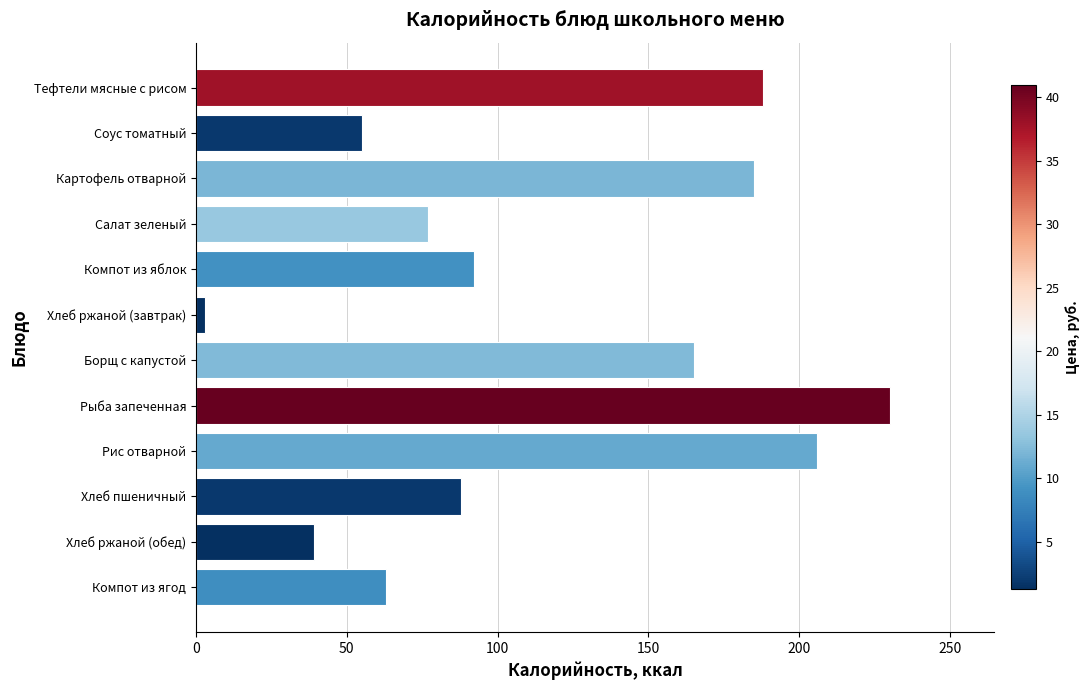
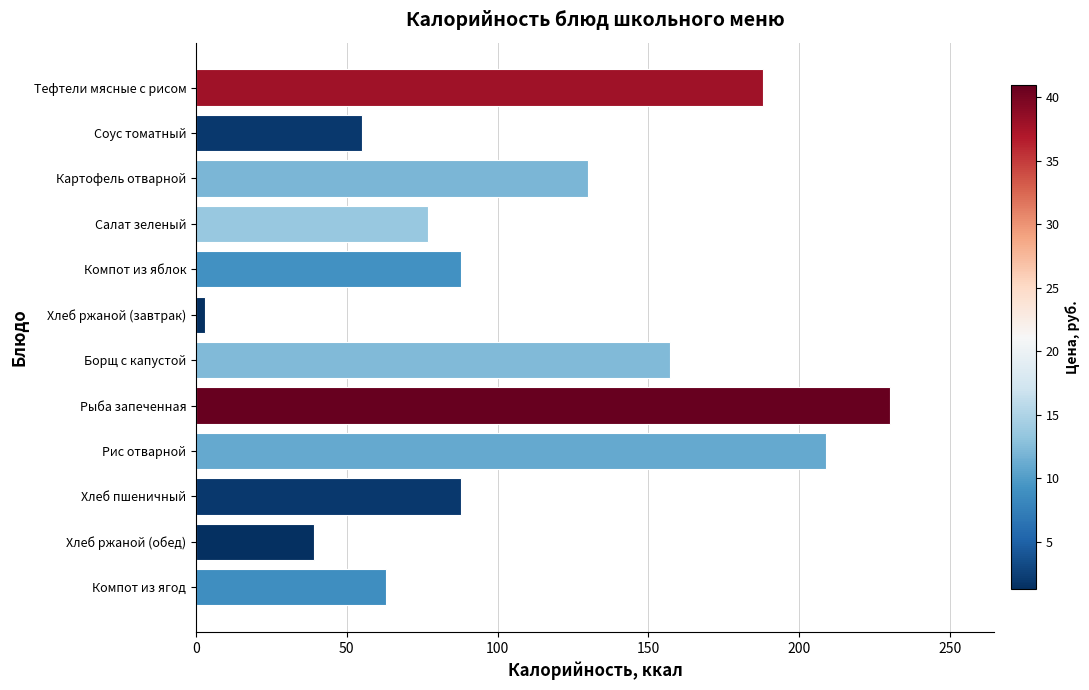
Картофель отварной: 185 -> 130
Компот из яблок: 92 -> 88
Борщ с капустой: 165 -> 157
Рис отварной: 206 -> 209
